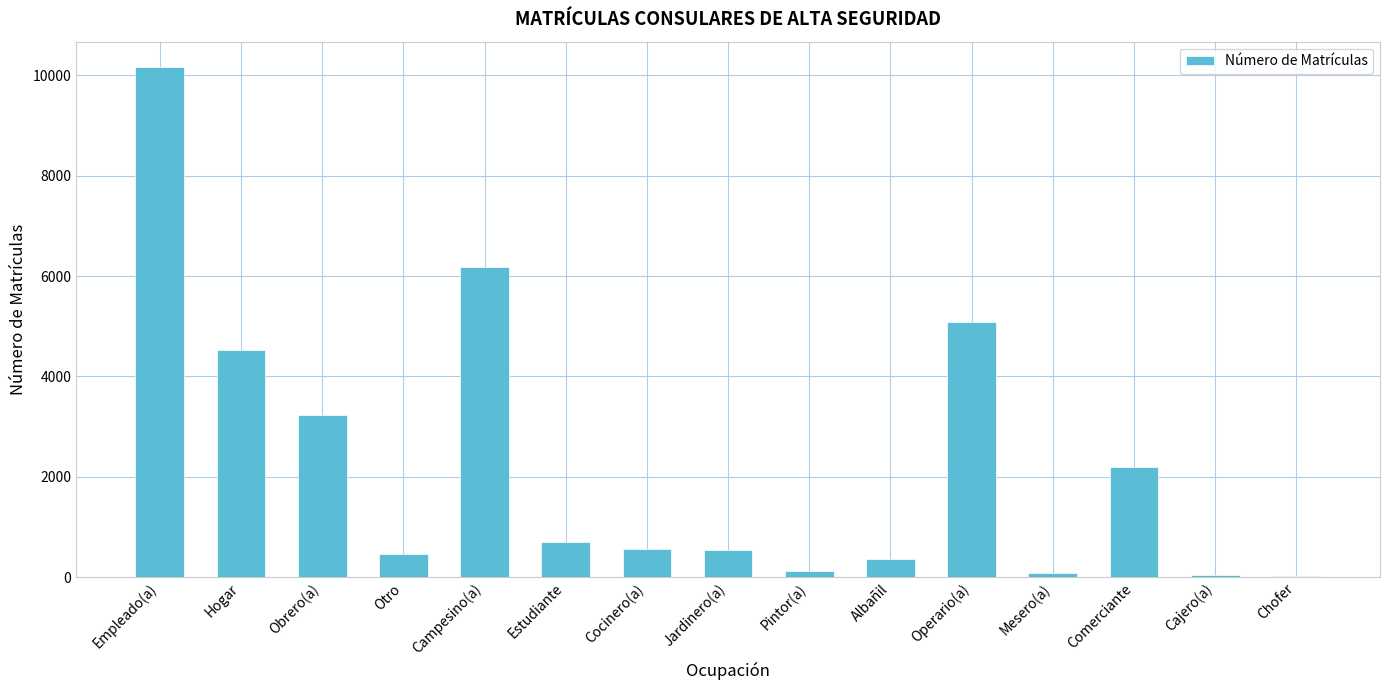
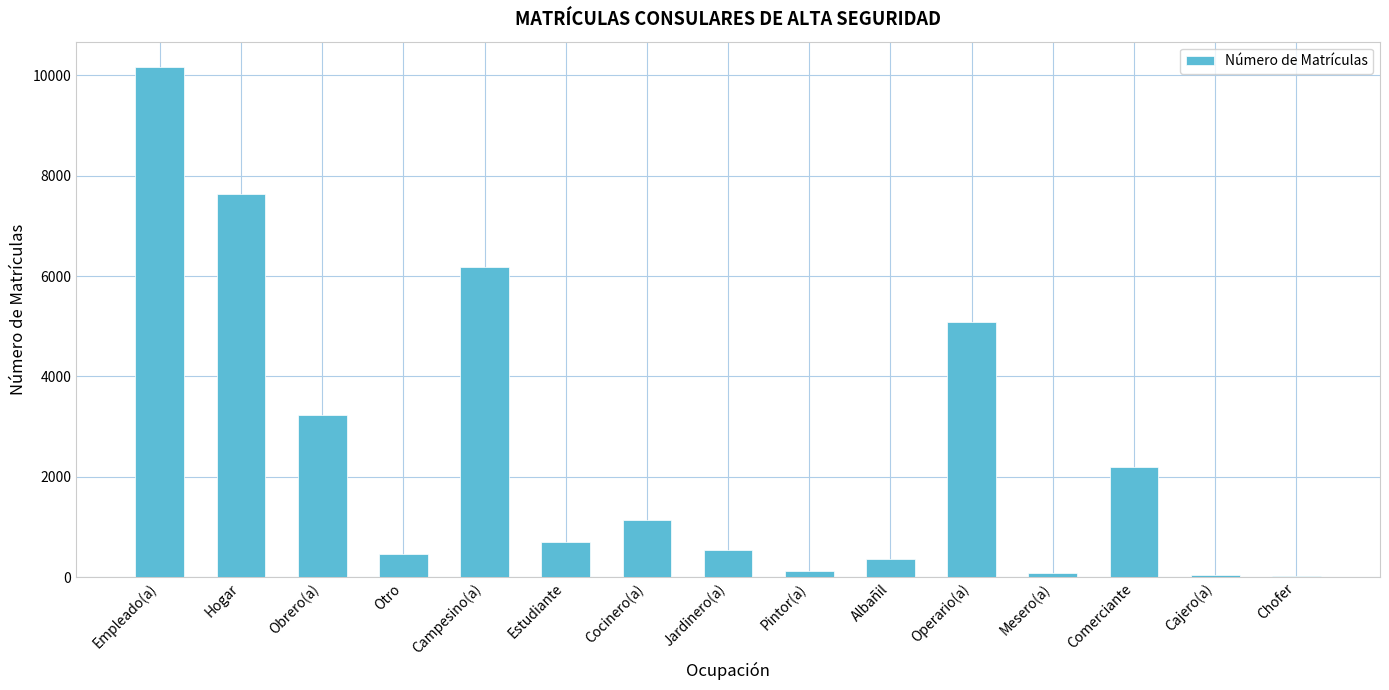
Hogar: 4500 -> 7600
Cocinero(a): 600 -> 1100
